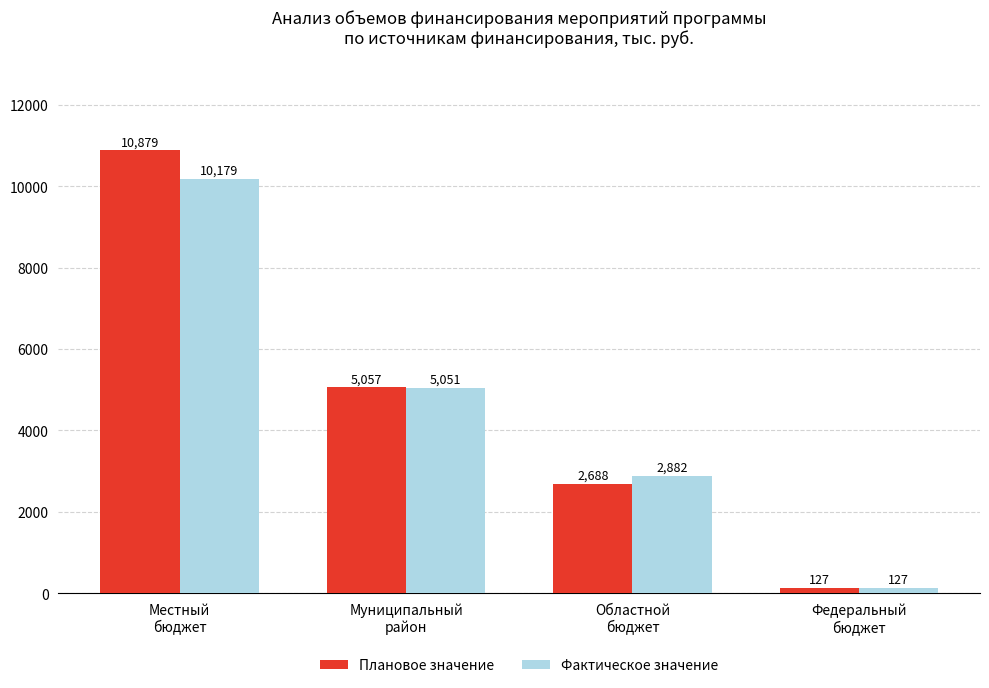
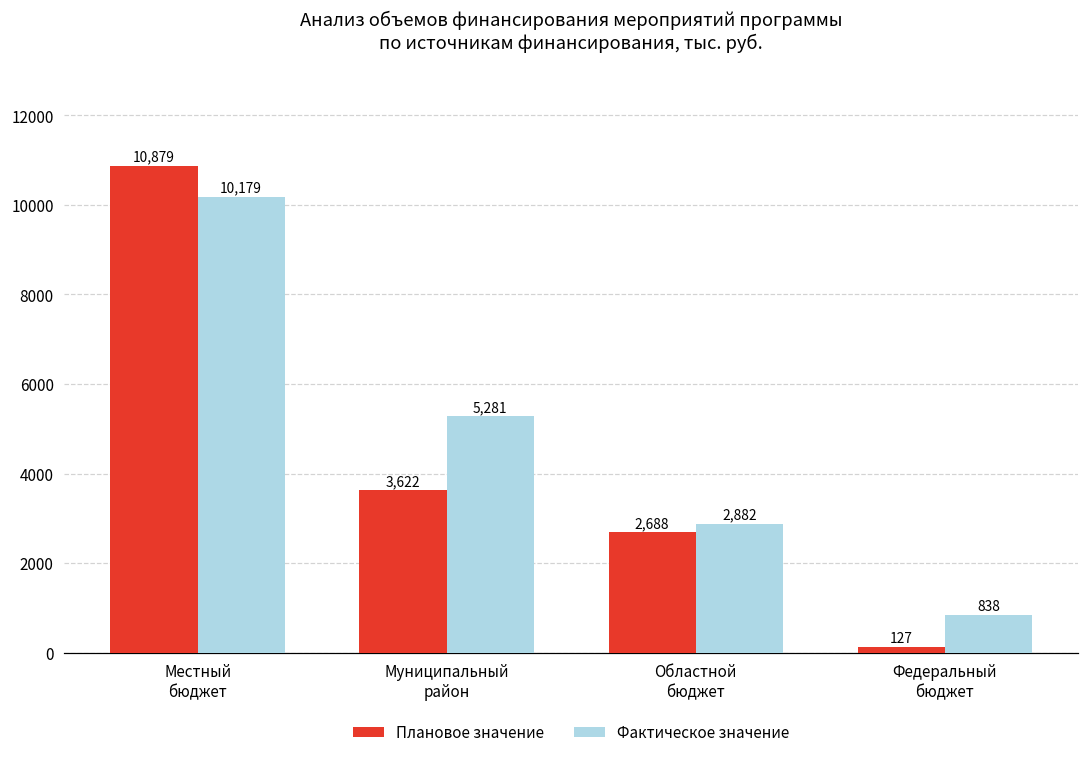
Плановое значение, Муниципальный район: 5,057 -> 3,622
Фактическое значение, Муниципальный район: 5,051 -> 5,281
Фактическое значение, Федеральный бюджет: 127 -> 838
